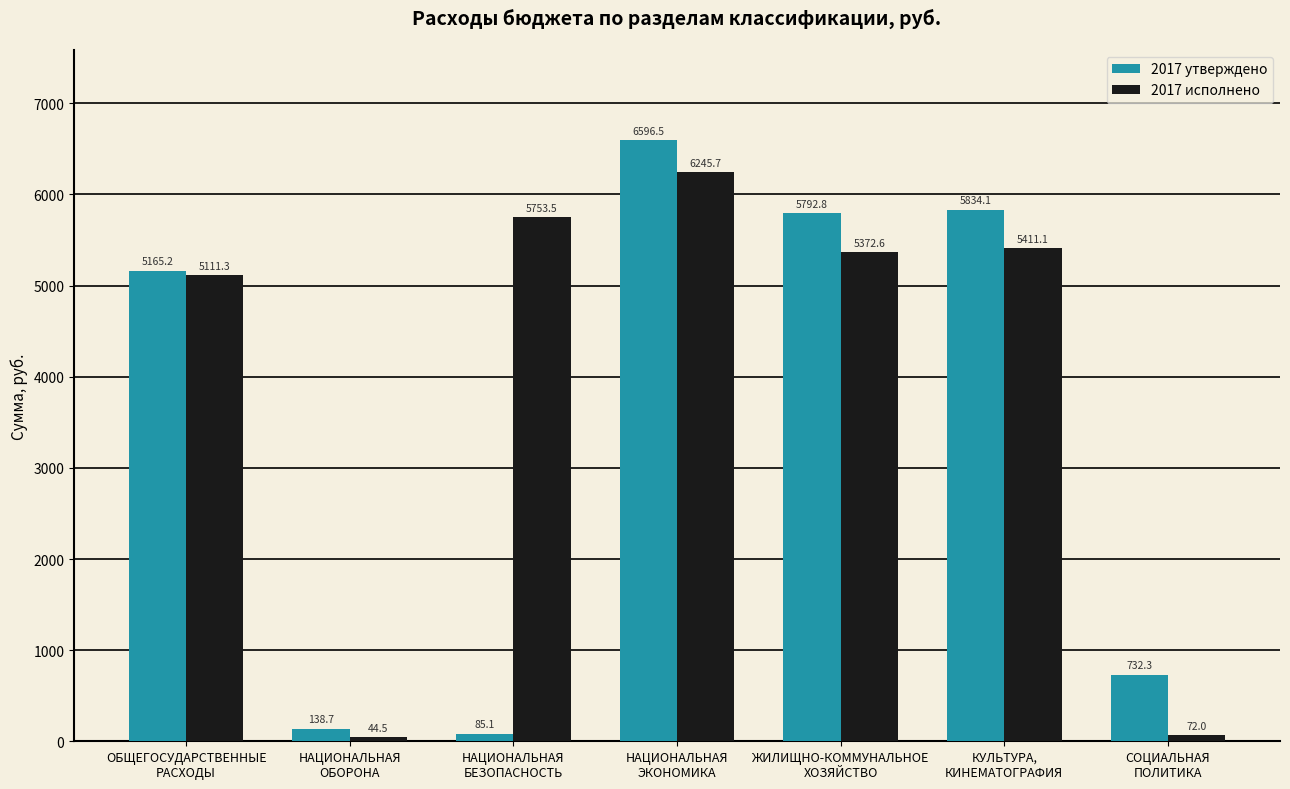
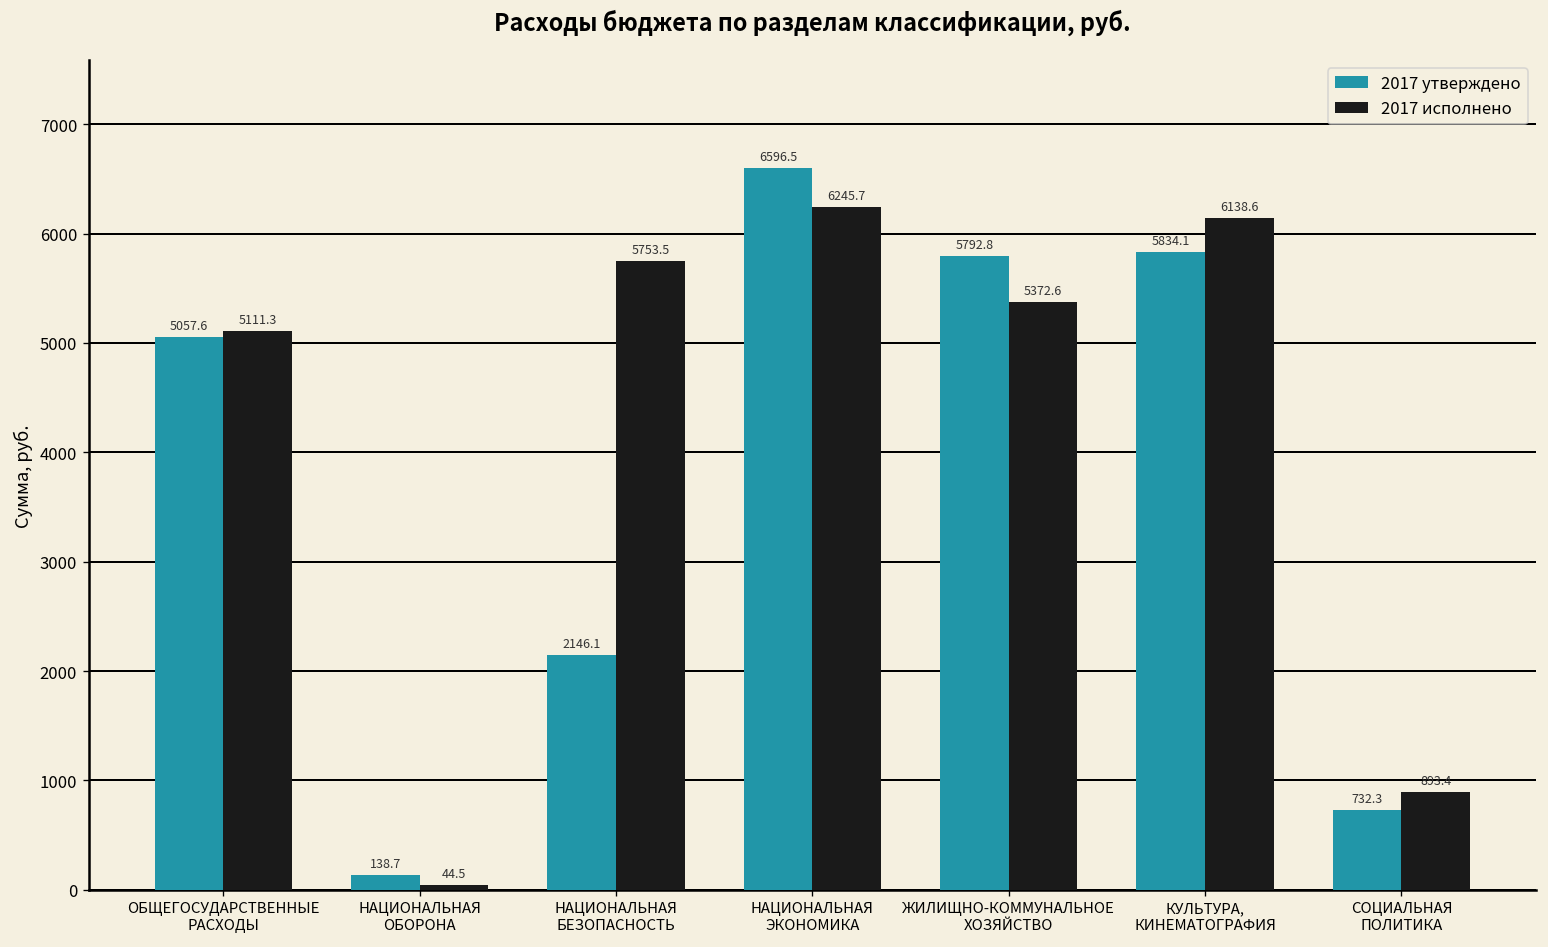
2017 утверждено, ОБЩЕГОСУДАРСТВЕННЫЕ РАСХОДЫ: 5165.2 -> 5057.6
2017 утверждено, НАЦИОНАЛЬНАЯ БЕЗОПАСНОСТЬ: 85.1 -> 2146.1
2017 исполнено, КУЛЬТУРА, КИНЕМАТОГРАФИЯ: 5411.1 -> 6138.6
2017 исполнено, СОЦИАЛЬНАЯ ПОЛИТИКА: 72.0 -> 893.4
